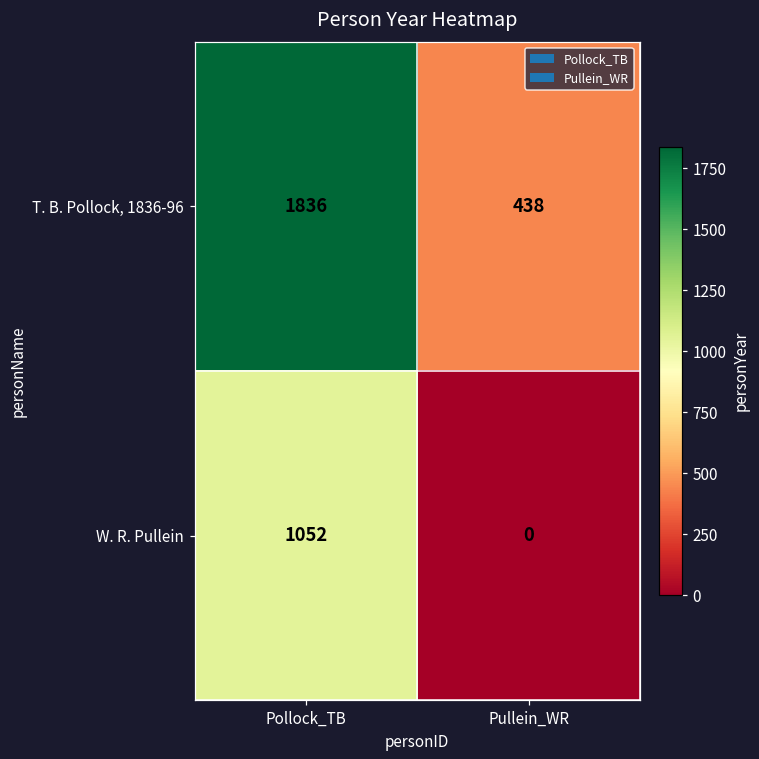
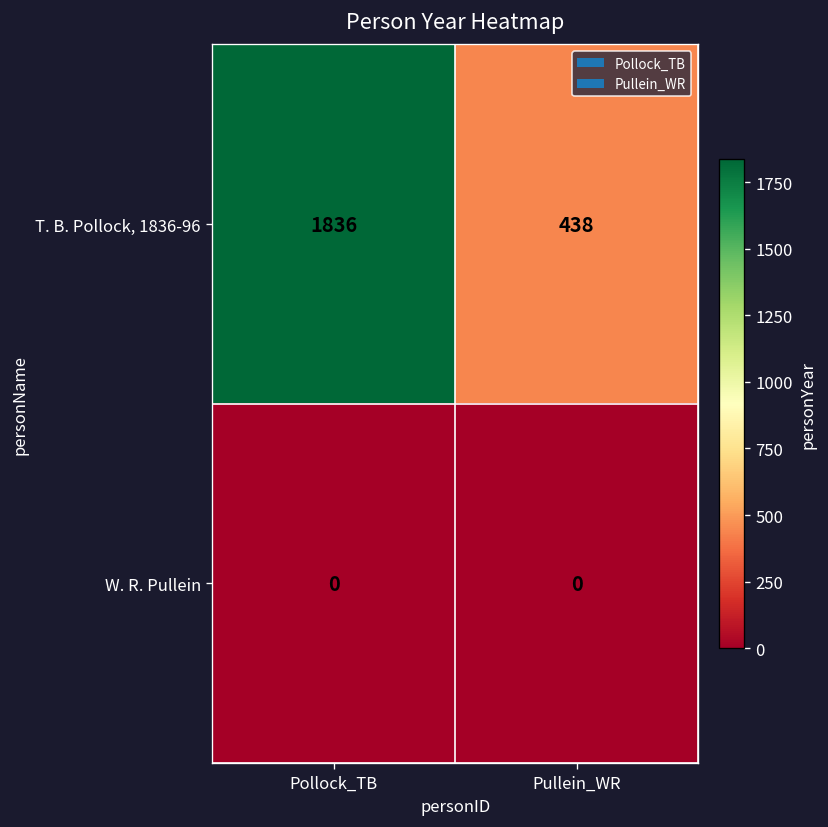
W. R. Pullein, Pollock_TB: 1052 -> 0
